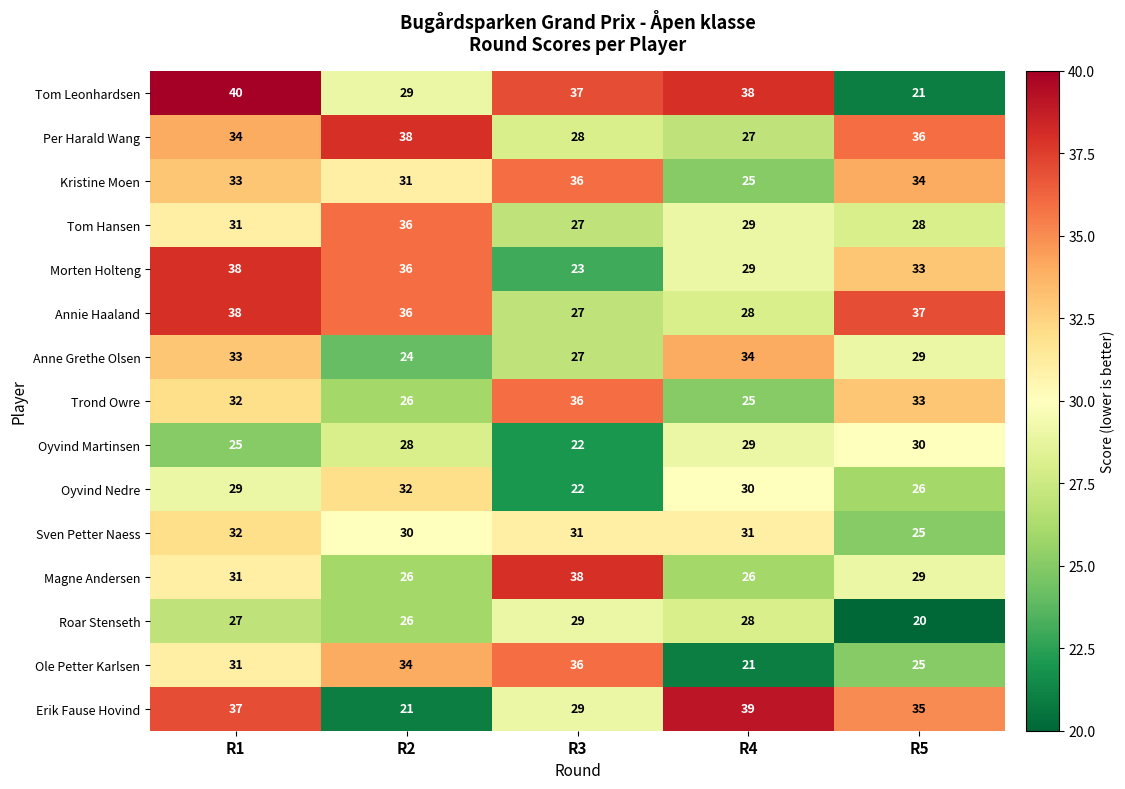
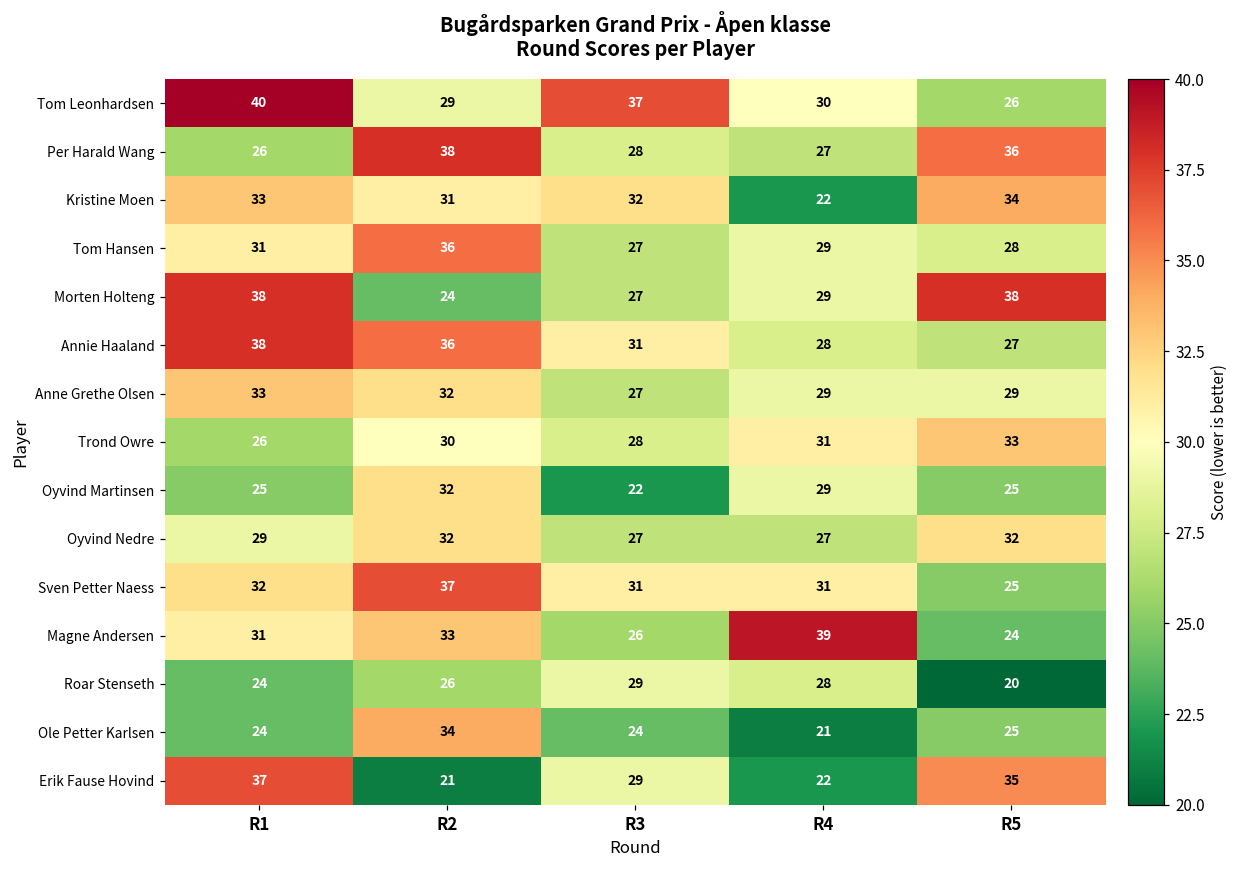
Tom Leonhardsen, R4: 38 -> 30
Tom Leonhardsen, R5: 21 -> 26
Per Harald Wang, R1: 34 -> 26
Kristine Moen, R3: 36 -> 32
Kristine Moen, R4: 25 -> 22
Morten Holteng, R2: 36 -> 24
Morten Holteng, R3: 23 -> 27
Morten Holteng, R5: 33 -> 38
Annie Haaland, R3: 27 -> 31
Annie Haaland, R5: 37 -> 27
Anne Grethe Olsen, R2: 24 -> 32
Anne Grethe Olsen, R4: 34 -> 29
Trond Owre, R1: 32 -> 26
Trond Owre, R2: 26 -> 30
Trond Owre, R3: 36 -> 28
Trond Owre, R4: 25 -> 31
Oyvind Martinsen, R2: 28 -> 32
Oyvind Martinsen, R5: 30 -> 25
Oyvind Nedre, R3: 22 -> 27
Oyvind Nedre, R4: 30 -> 27
Oyvind Nedre, R5: 26 -> 32
Sven Petter Naess, R2: 30 -> 37
Magne Andersen, R2: 26 -> 33
Magne Andersen, R3: 38 -> 26
Magne Andersen, R4: 26 -> 39
Magne Andersen, R5: 29 -> 24
Roar Stenseth, R1: 27 -> 24
Ole Petter Karlsen, R1: 31 -> 24
Ole Petter Karlsen, R3: 36 -> 24
Erik Fause Hovind, R4: 39 -> 22
